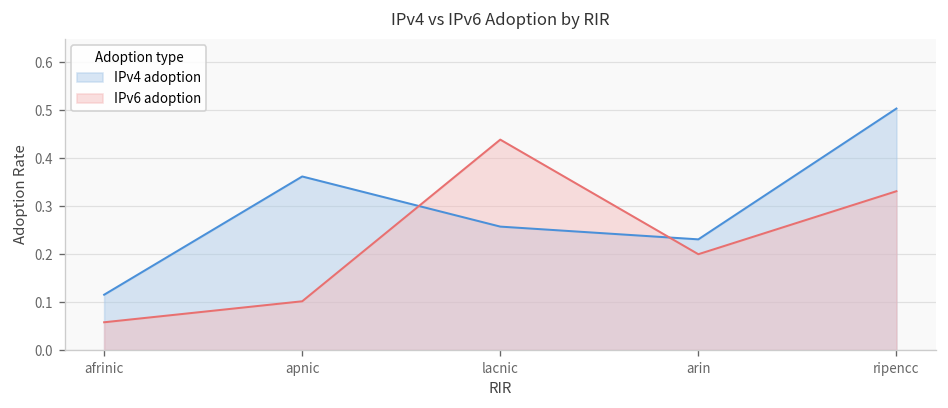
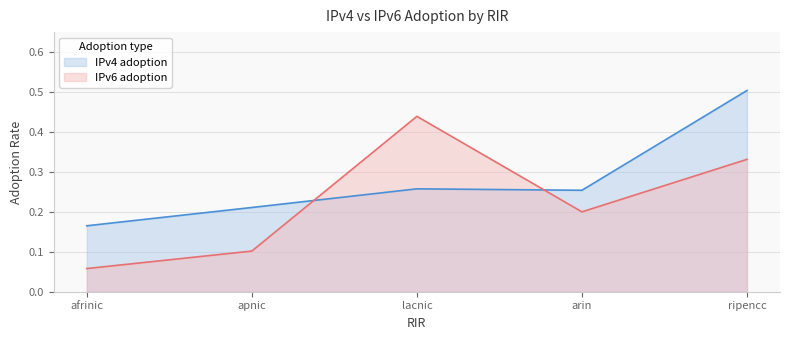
IPv4 adoption, afrinic: 0.12 -> 0.17
IPv4 adoption, apnic: 0.36 -> 0.21
IPv4 adoption, arin: 0.23 -> 0.25
